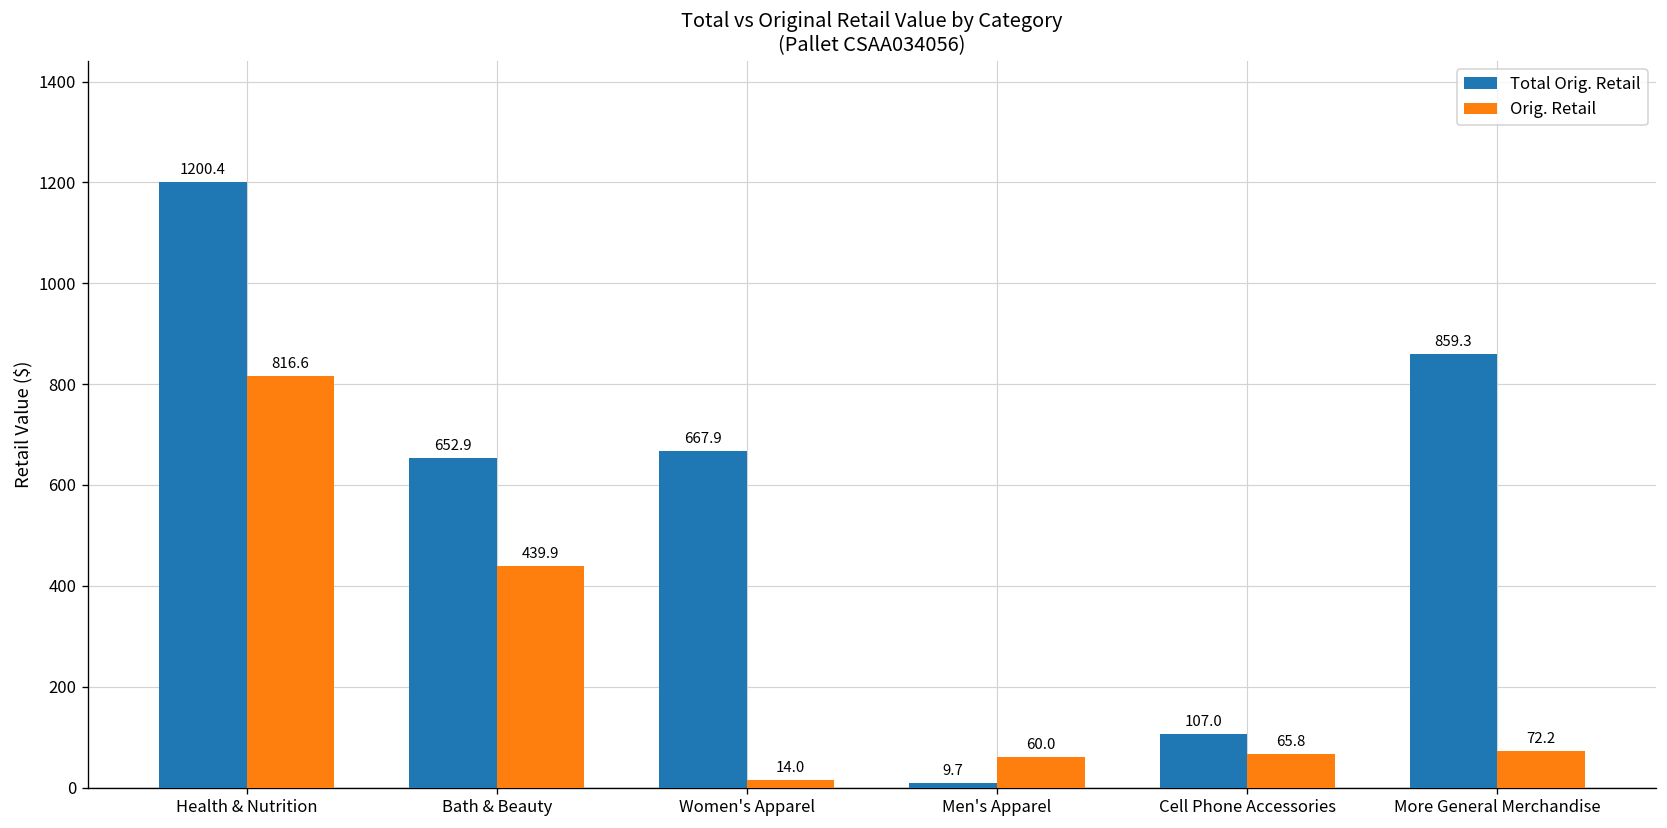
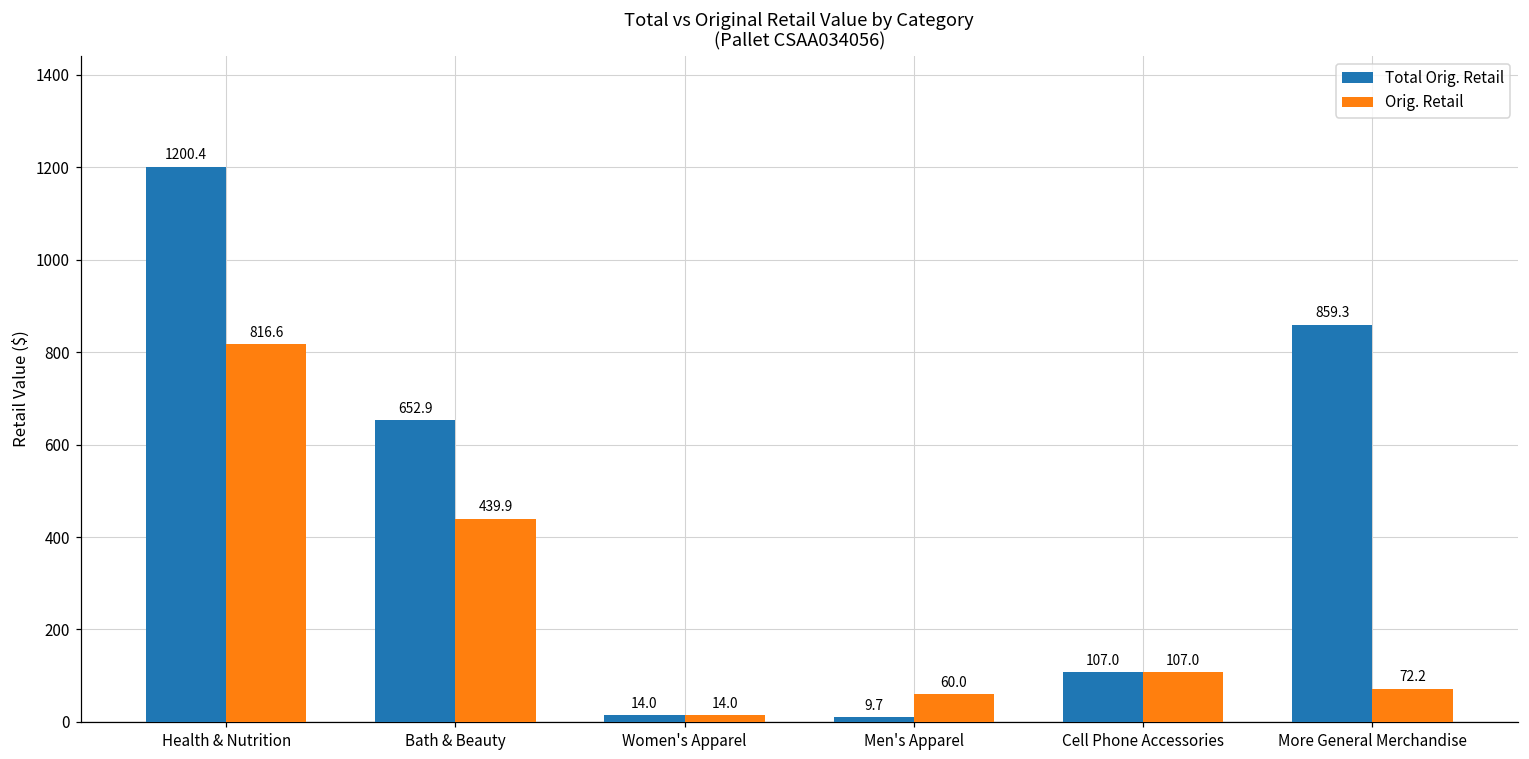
Total Orig. Retail, Women's Apparel: 667.9 -> 14.0
Orig. Retail, Cell Phone Accessories: 65.8 -> 107.0
